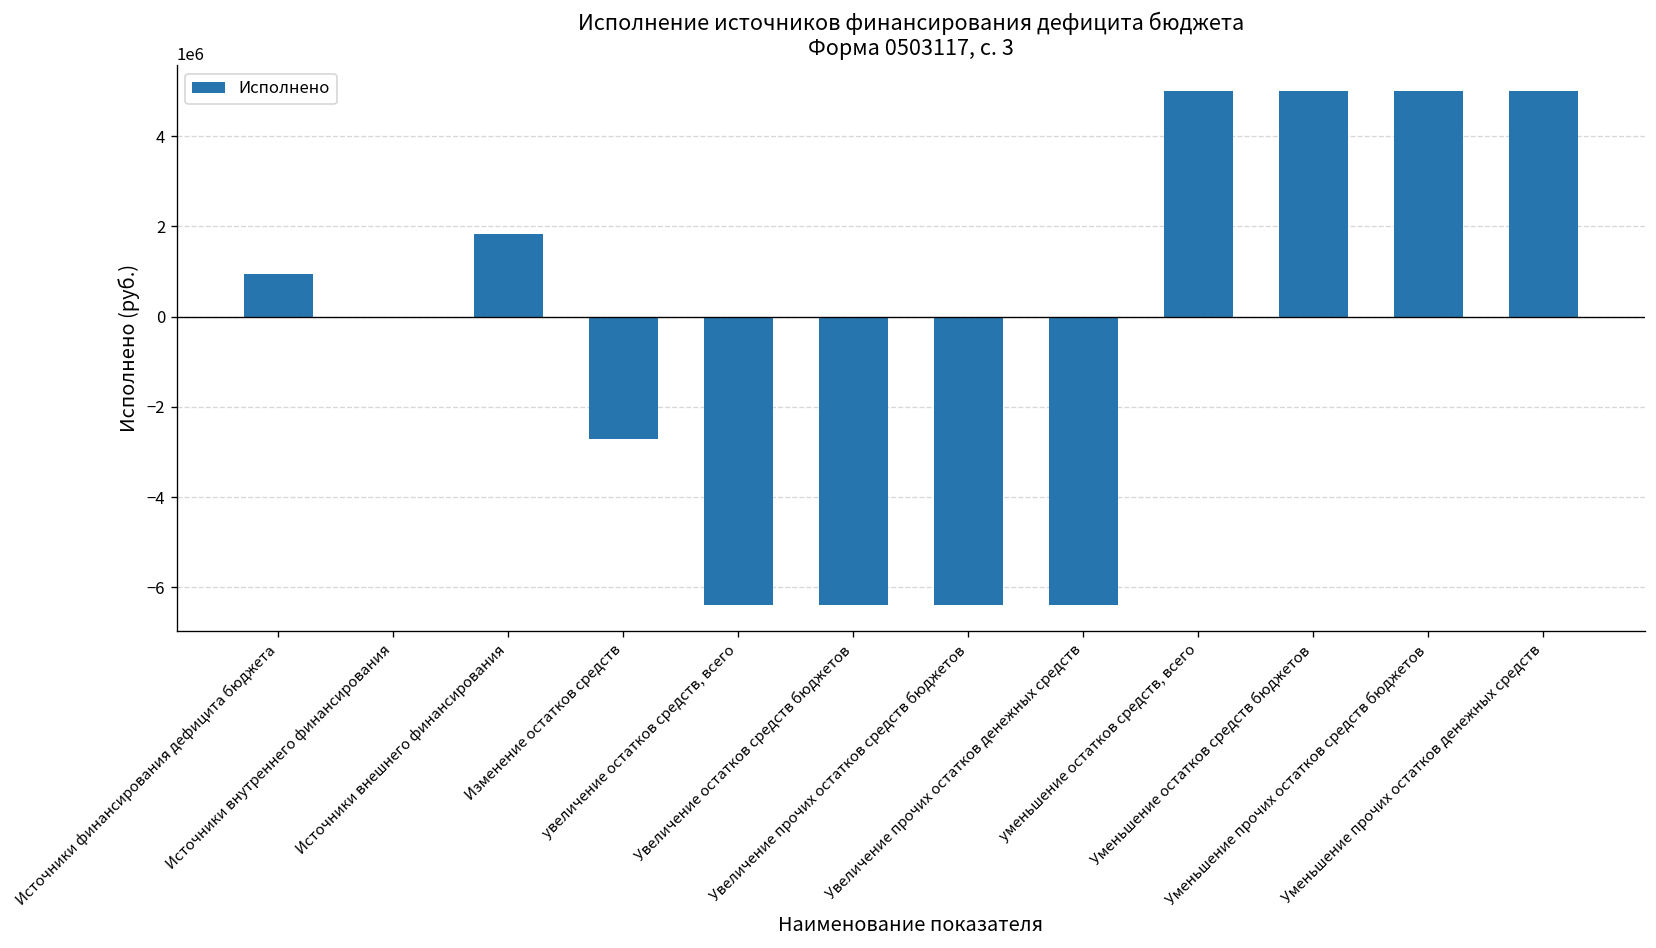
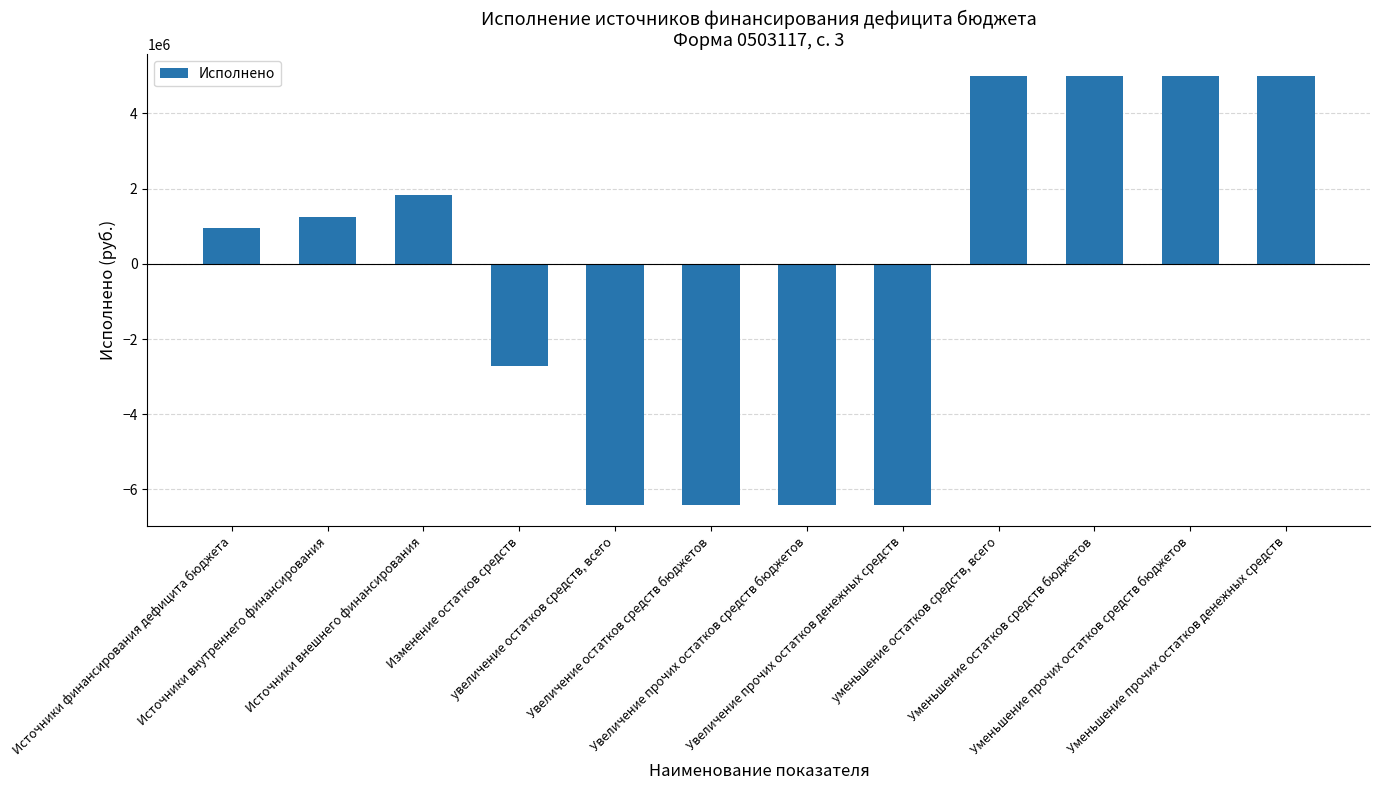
Источники внутреннего финансирования: 0 -> 1200000
